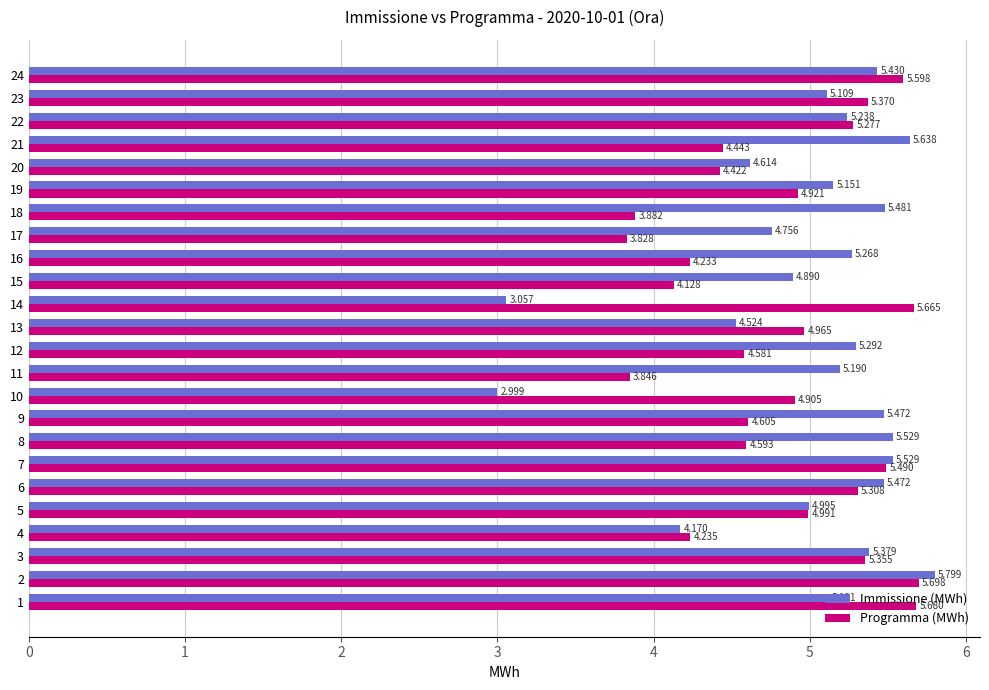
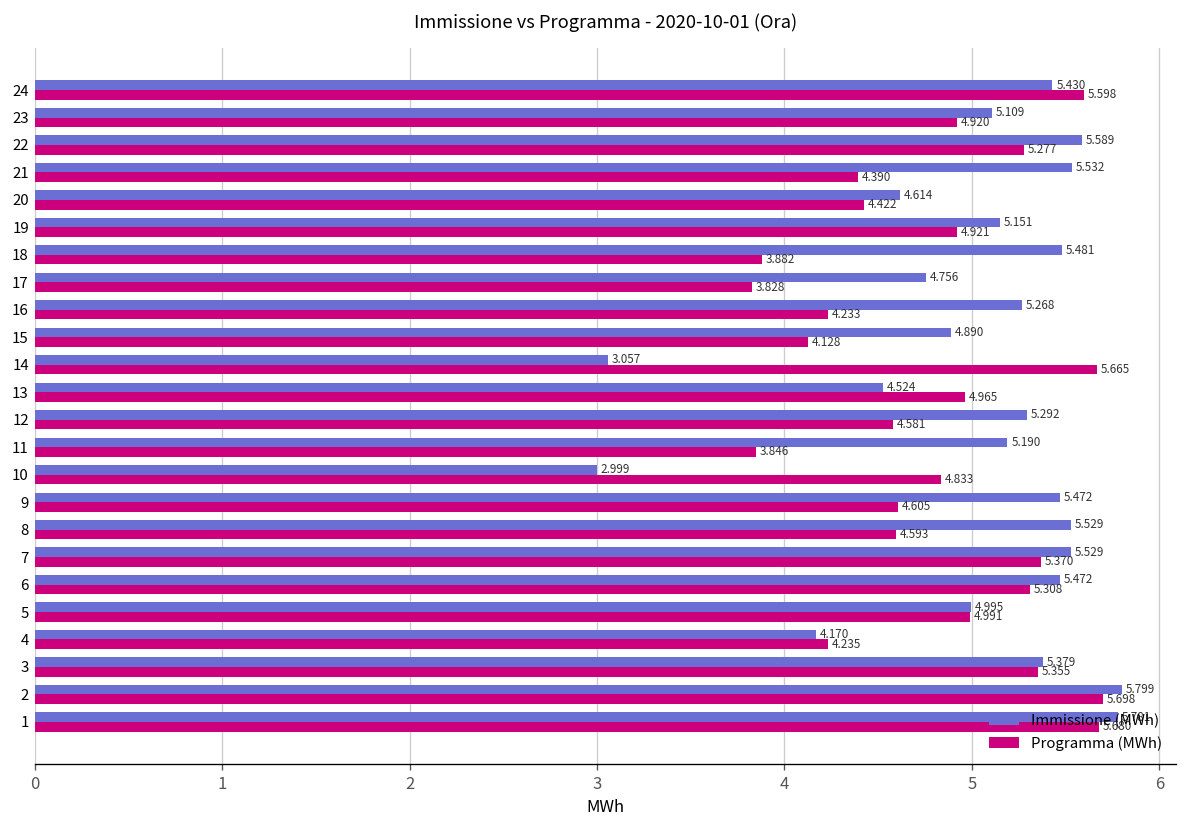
Programma (MWh), 23: 5.370 -> 4.920
Immissione (MWh), 22: 5.238 -> 5.589
Immissione (MWh), 21: 5.638 -> 5.532
Programma (MWh), 21: 4.443 -> 4.390
Programma (MWh), 10: 4.905 -> 4.833
Programma (MWh), 7: 5.490 -> 5.370
Immissione (MWh), 1: 5.121 -> 5.781
